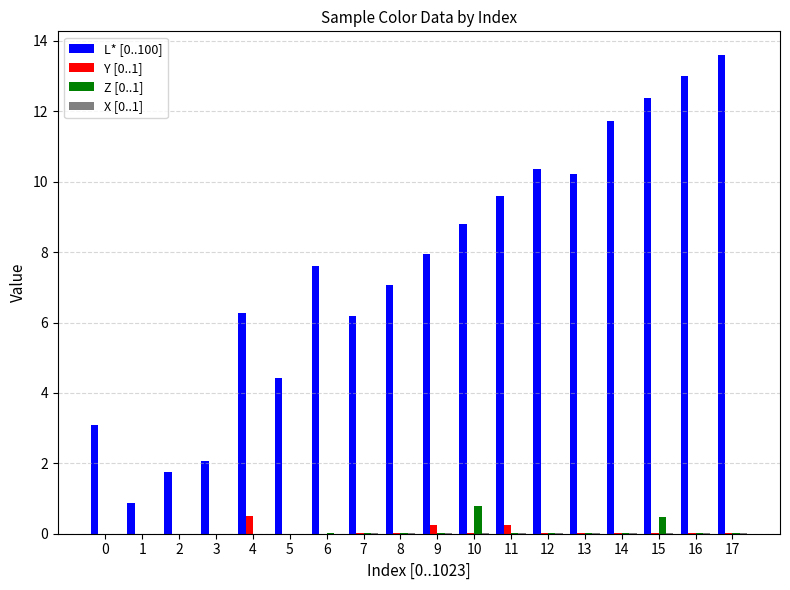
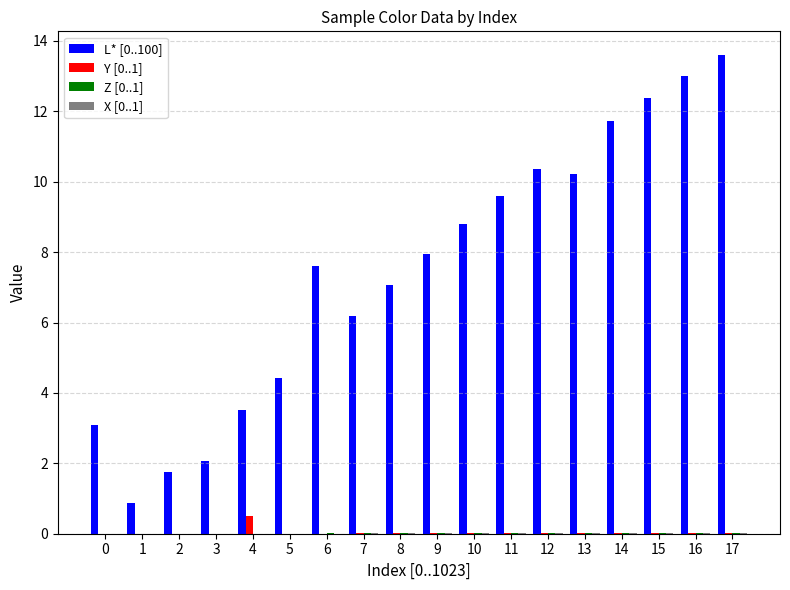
L* [0..100], 4: 6.3 -> 3.5
Y [0..1], 9: 0.3 -> 0.0
Z [0..1], 10: 0.8 -> 0.0
Y [0..1], 11: 0.3 -> 0.0
Z [0..1], 15: 0.5 -> 0.0
